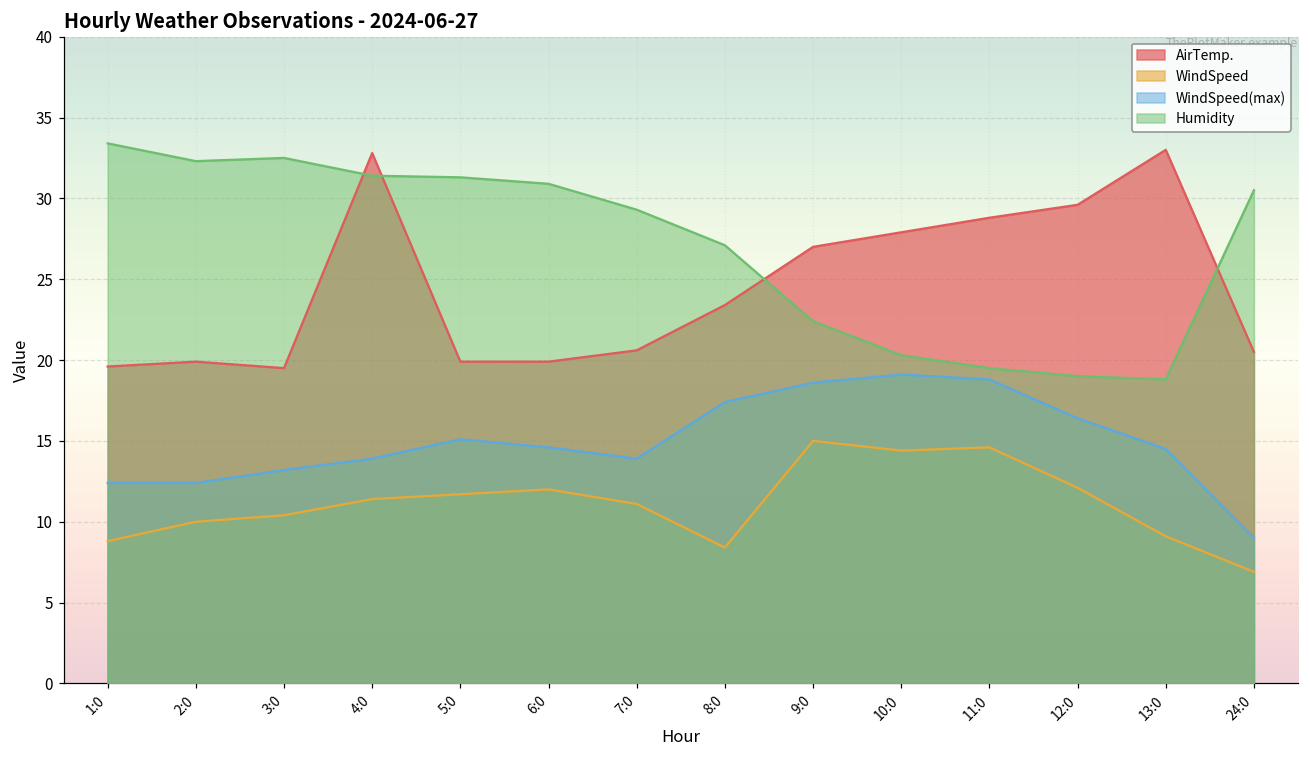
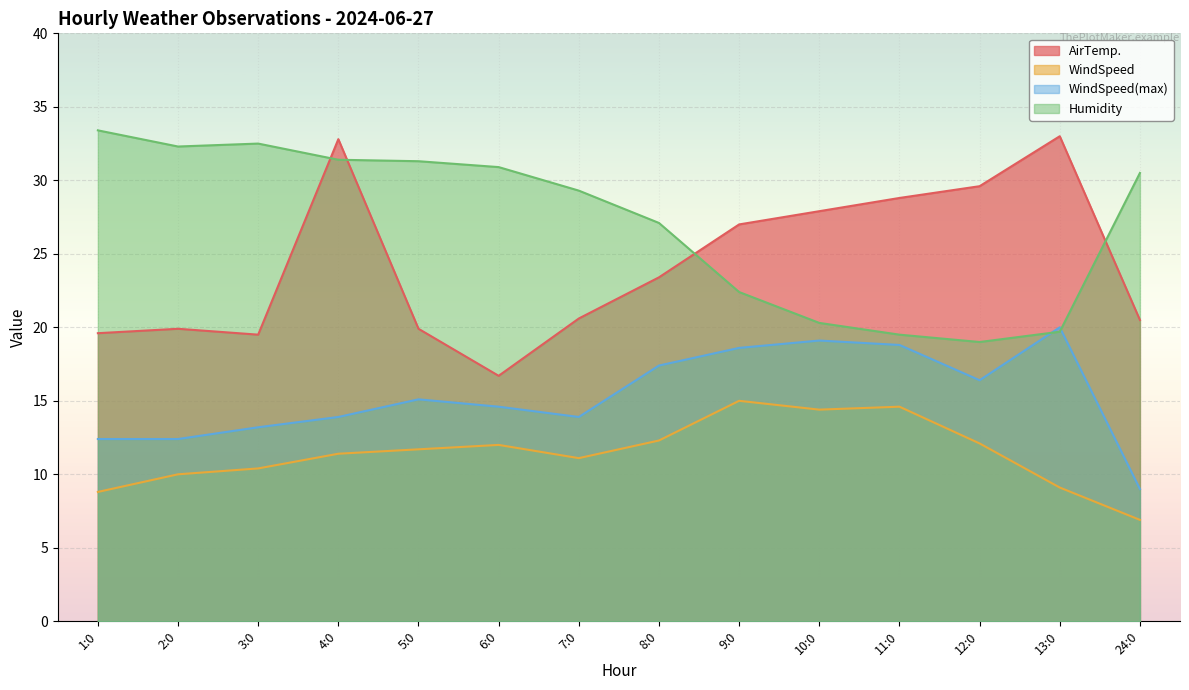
AirTemp., 6:0: 19.9 -> 16.7
WindSpeed, 8:0: 8.4 -> 12.3
WindSpeed(max), 13:0: 14.5 -> 20.0
Humidity, 13:0: 18.8 -> 19.7
